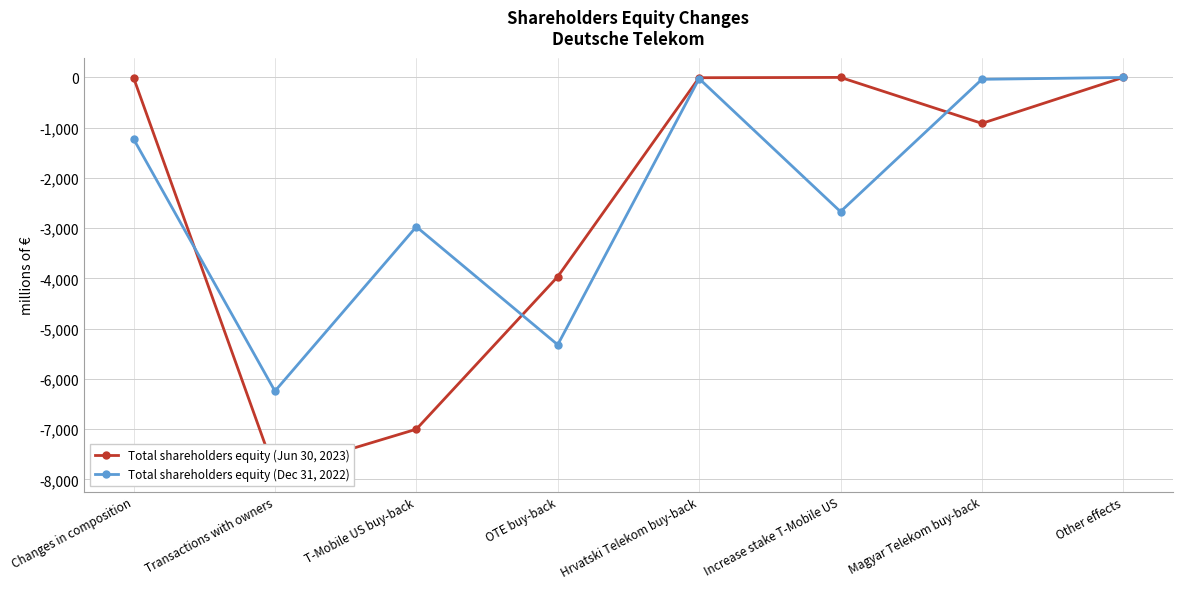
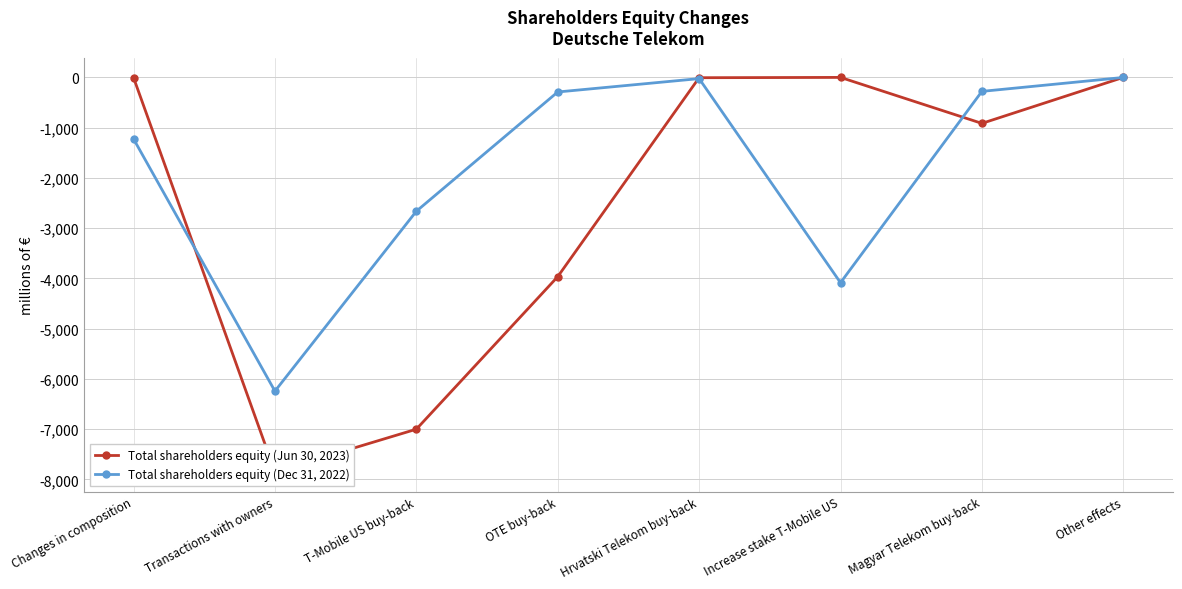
Total shareholders equity (Dec 31, 2022), T-Mobile US buy-back: -3,000 -> -2,700
Total shareholders equity (Dec 31, 2022), OTE buy-back: -5,300 -> -300
Total shareholders equity (Dec 31, 2022), Increase stake T-Mobile US: -2,700 -> -4,100
Total shareholders equity (Dec 31, 2022), Magyar Telekom buy-back: 0 -> -300
